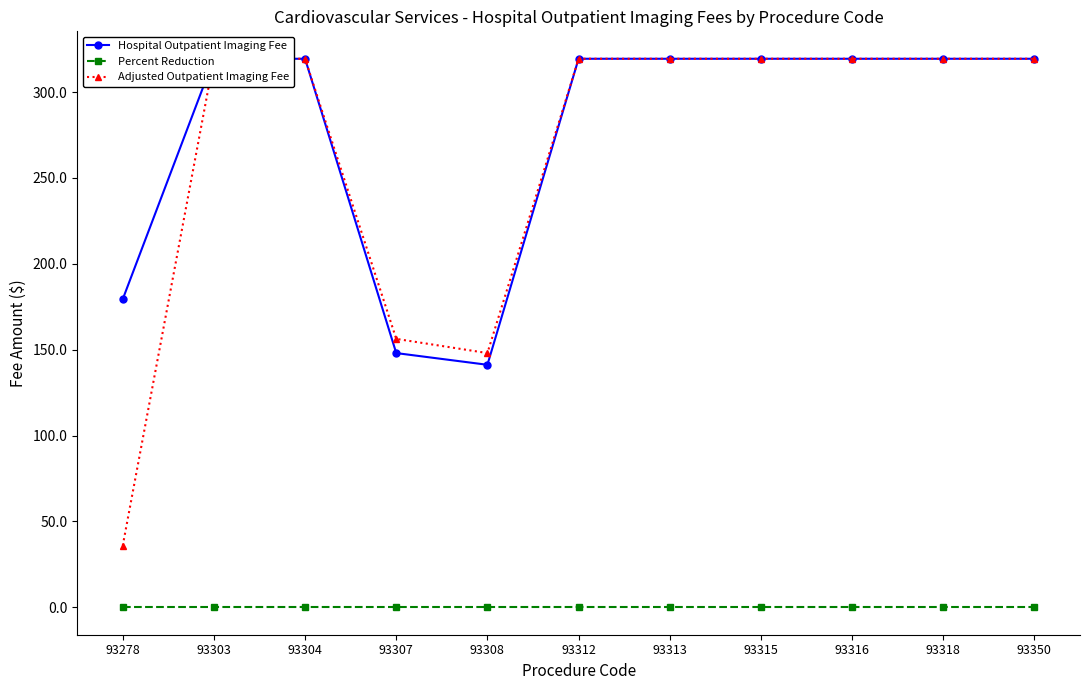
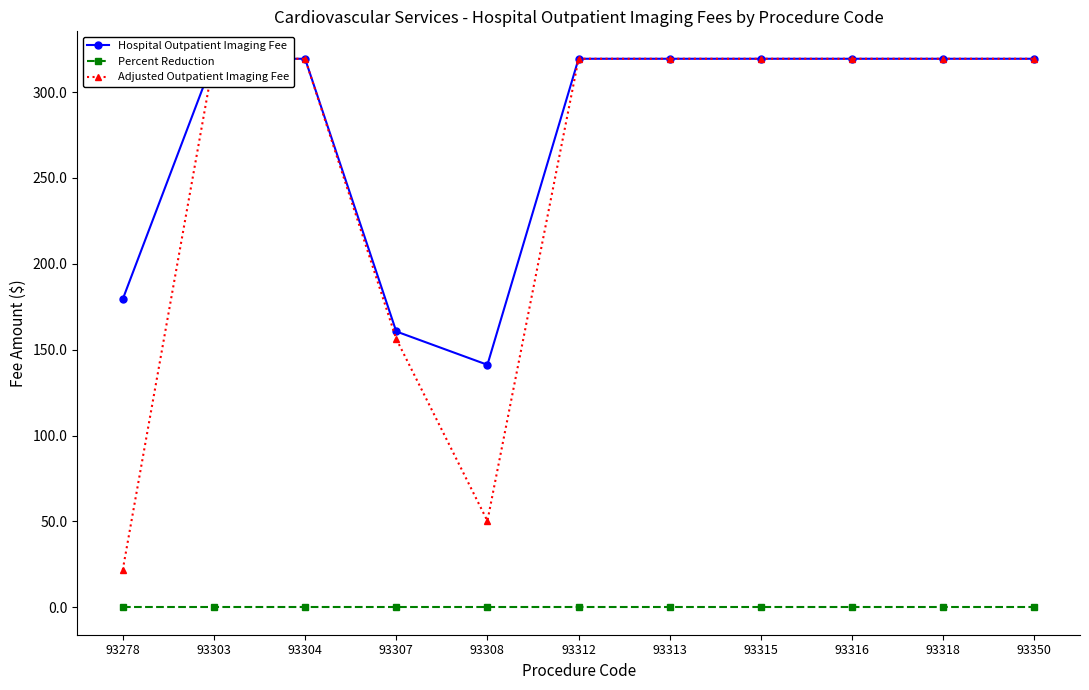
Adjusted Outpatient Imaging Fee, 93278: 36 -> 22
Hospital Outpatient Imaging Fee, 93307: 148 -> 161
Adjusted Outpatient Imaging Fee, 93308: 148 -> 50
